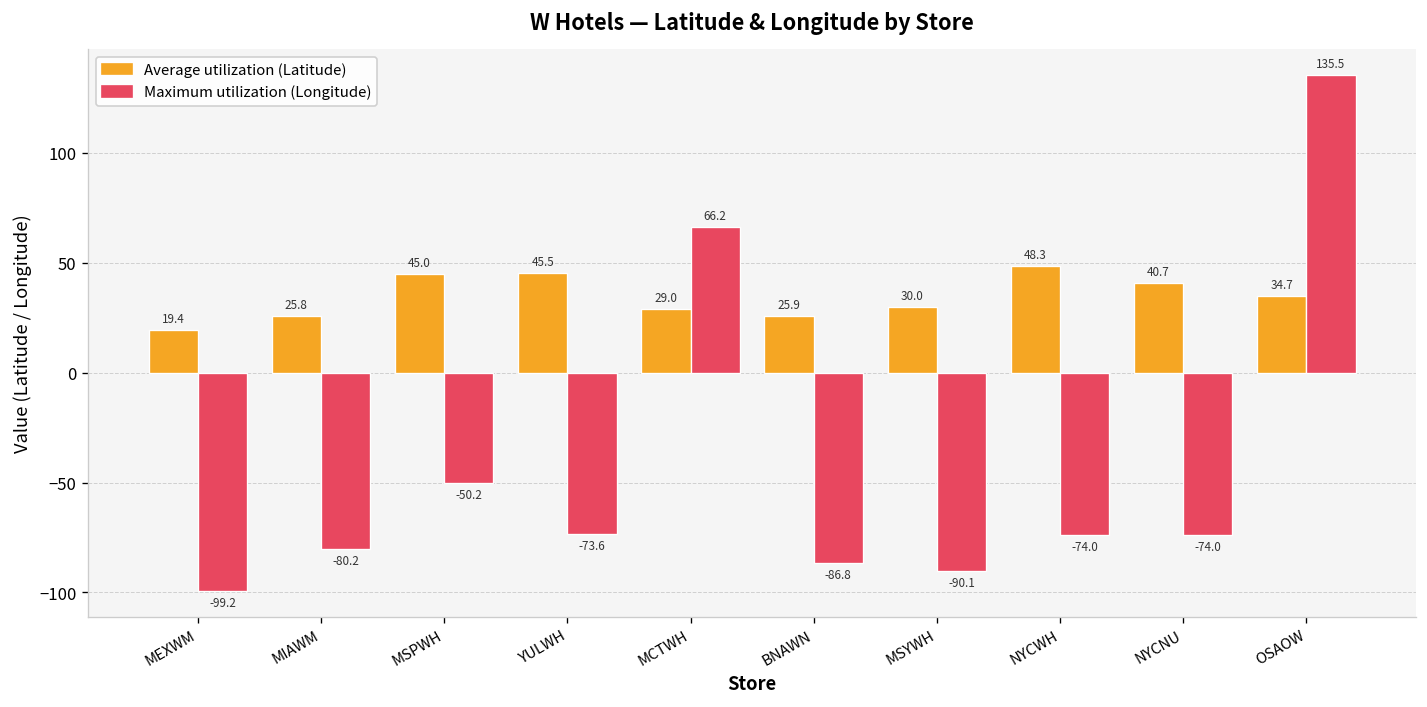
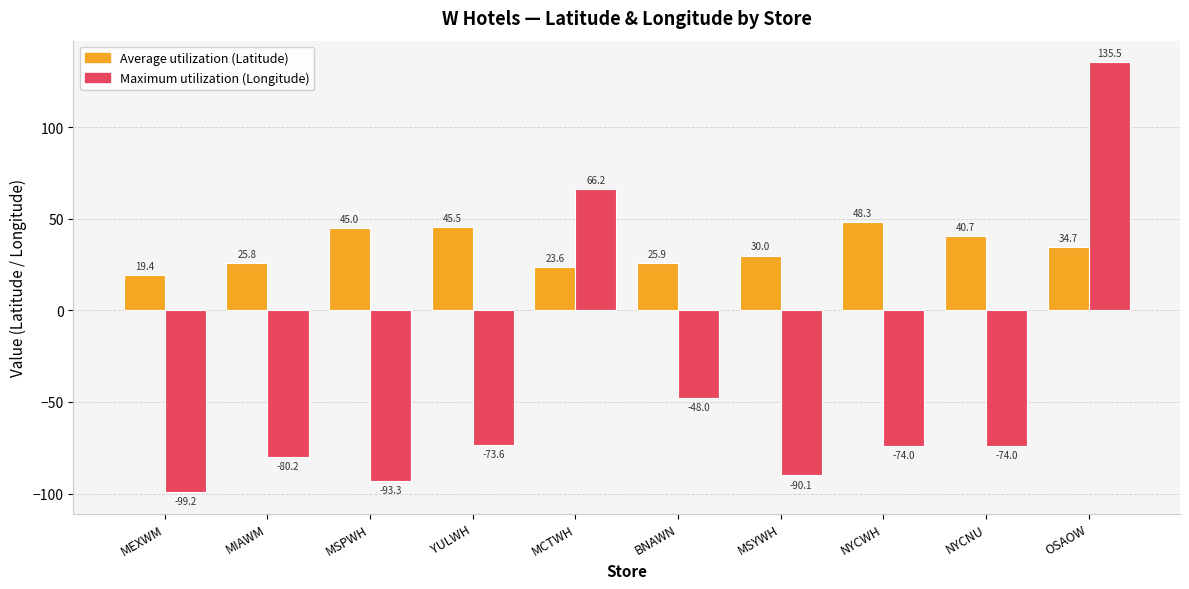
Maximum utilization (Longitude), MSPWH: -50.2 -> -93.3
Average utilization (Latitude), MCTWH: 29.0 -> 23.6
Maximum utilization (Longitude), BNAWN: -86.8 -> -48.0
